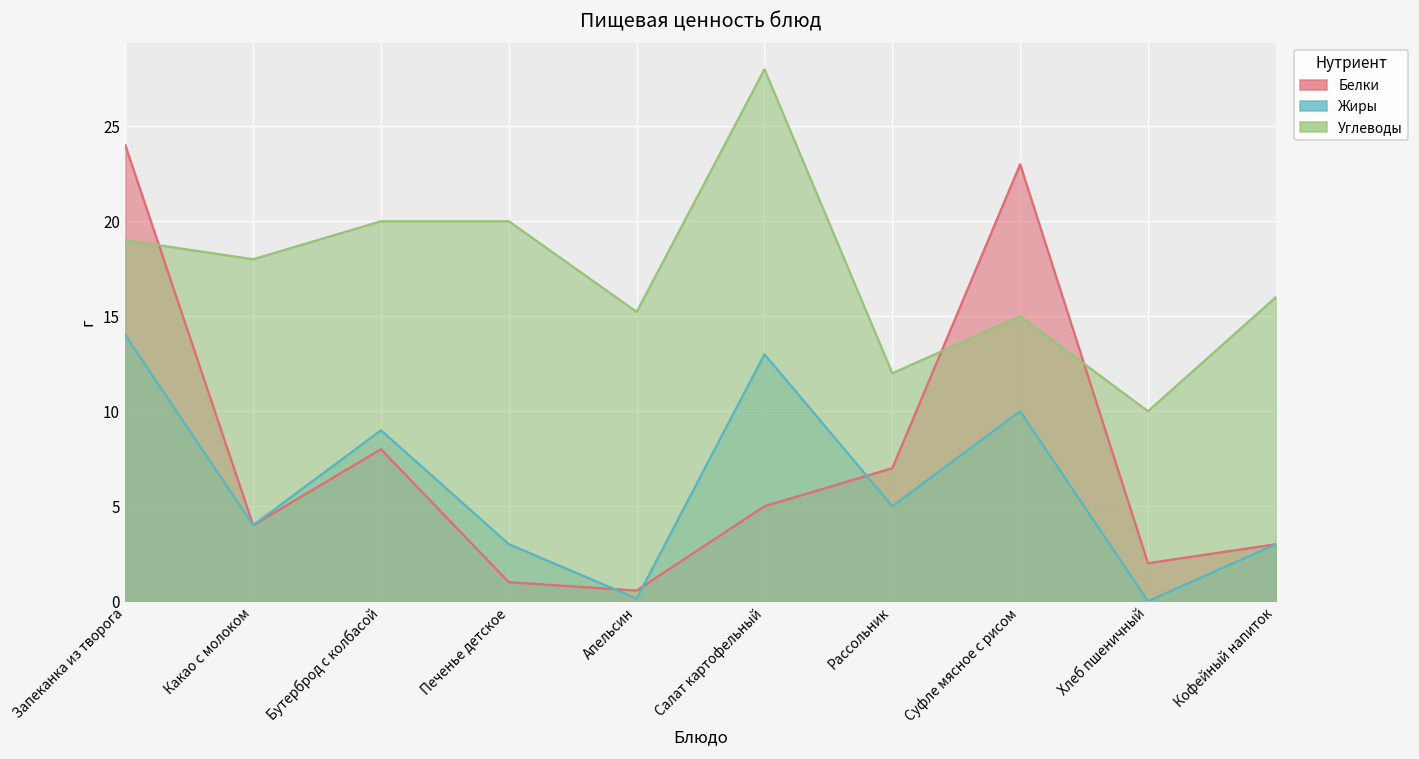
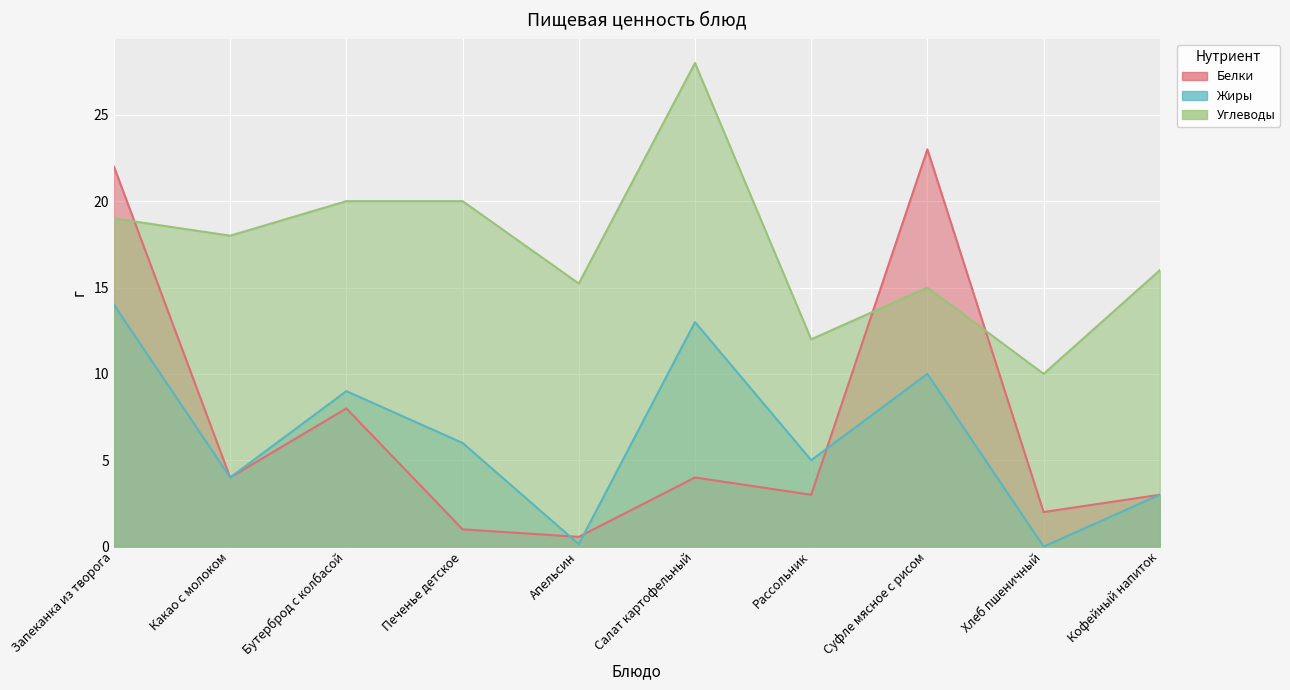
Белки, Запеканка из творога: 24 -> 22
Жиры, Печенье детское: 3 -> 6
Белки, Салат картофельный: 5 -> 4
Белки, Рассольник: 7 -> 3
